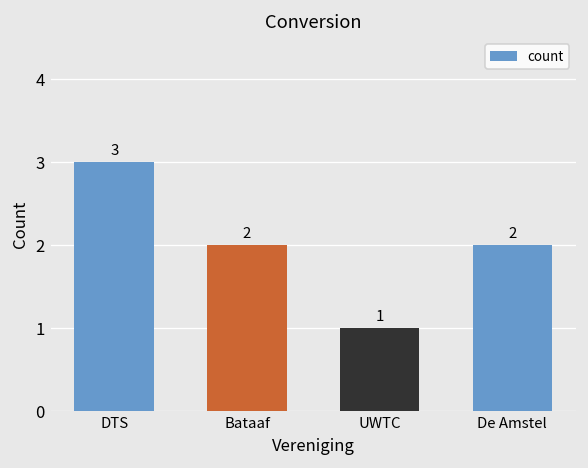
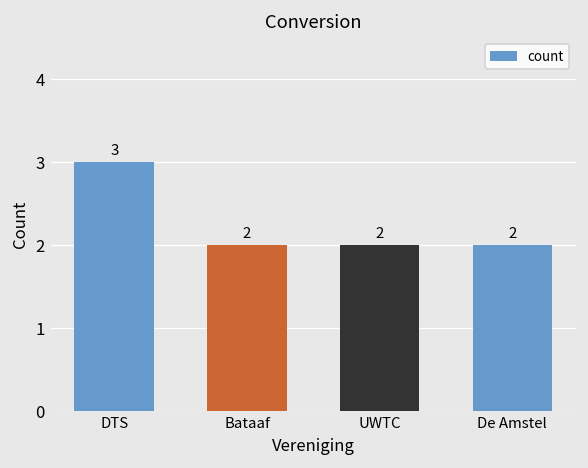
UWTC: 1 -> 2
